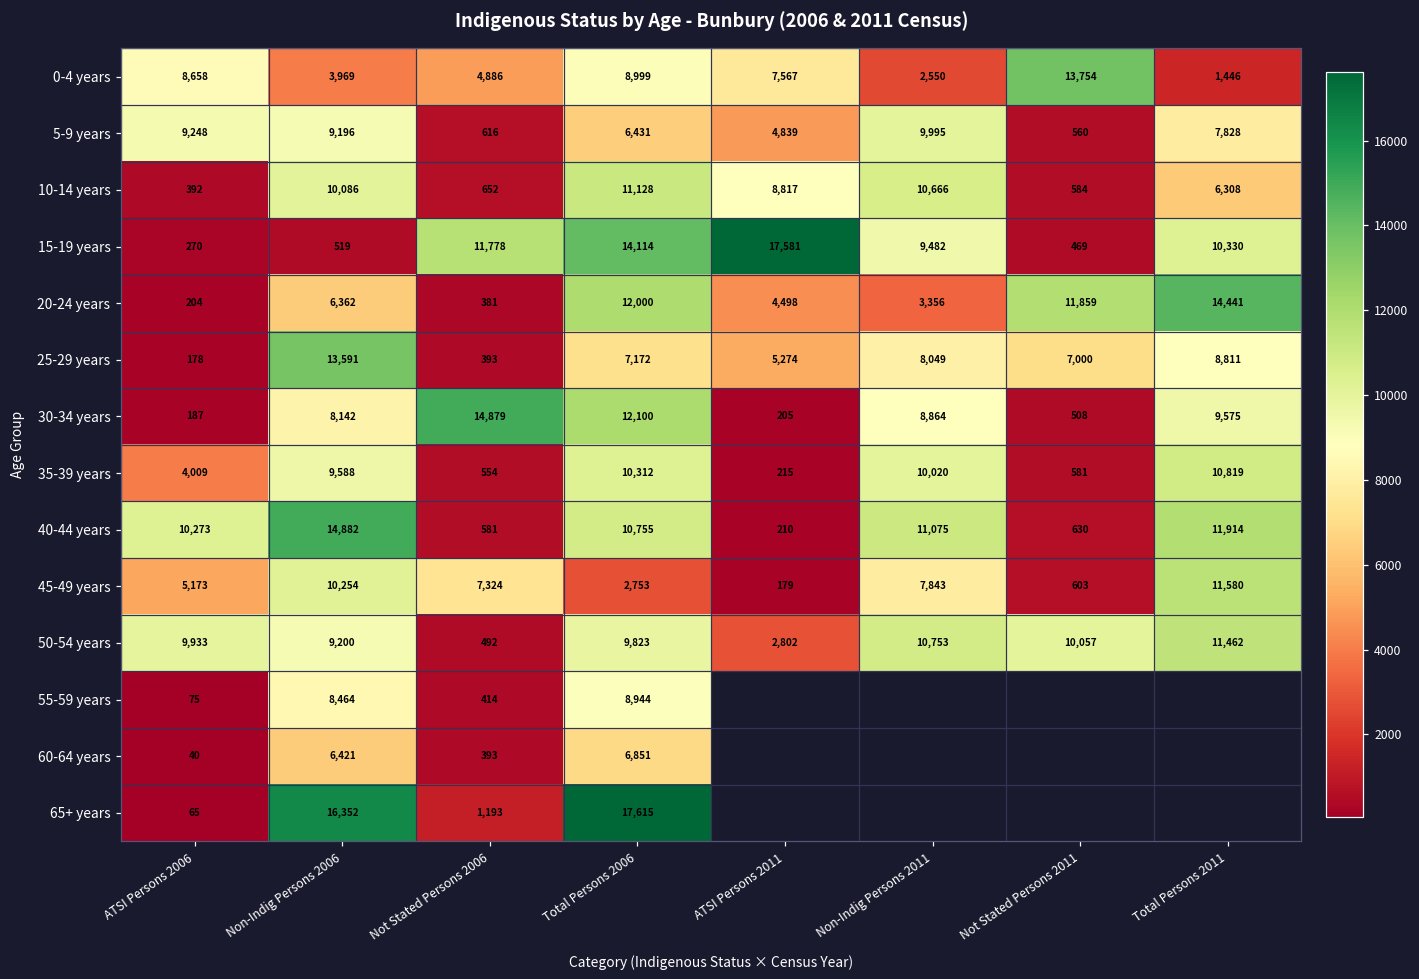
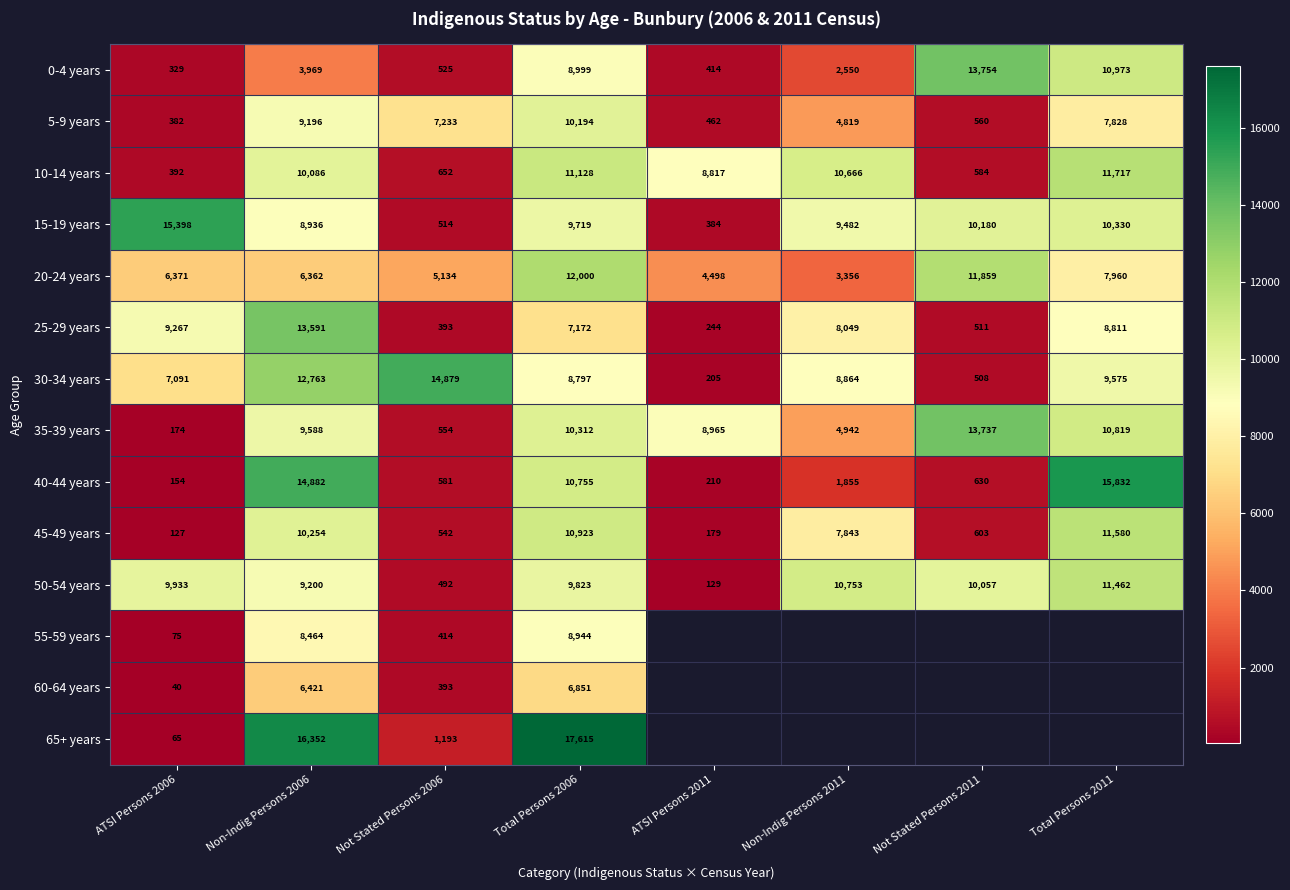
0-4 years, ATSI Persons 2006: 8,658 -> 329
0-4 years, Not Stated Persons 2006: 4,886 -> 525
0-4 years, ATSI Persons 2011: 7,567 -> 414
0-4 years, Total Persons 2011: 1,446 -> 10,973
5-9 years, ATSI Persons 2006: 9,248 -> 382
5-9 years, Not Stated Persons 2006: 616 -> 7,233
5-9 years, Total Persons 2006: 6,431 -> 10,194
5-9 years, ATSI Persons 2011: 4,839 -> 462
5-9 years, Non-Indig Persons 2011: 9,995 -> 4,819
10-14 years, Total Persons 2011: 6,308 -> 11,717
15-19 years, ATSI Persons 2006: 270 -> 15,398
15-19 years, Non-Indig Persons 2006: 519 -> 8,936
15-19 years, Not Stated Persons 2006: 11,778 -> 514
15-19 years, Total Persons 2006: 14,114 -> 9,719
15-19 years, ATSI Persons 2011: 17,581 -> 384
15-19 years, Not Stated Persons 2011: 469 -> 10,180
20-24 years, ATSI Persons 2006: 204 -> 6,371
20-24 years, Not Stated Persons 2006: 381 -> 5,134
20-24 years, Total Persons 2011: 14,441 -> 7,960
25-29 years, ATSI Persons 2006: 178 -> 9,267
25-29 years, ATSI Persons 2011: 5,274 -> 244
25-29 years, Not Stated Persons 2011: 7,000 -> 511
30-34 years, ATSI Persons 2006: 187 -> 7,091
30-34 years, Non-Indig Persons 2006: 8,142 -> 12,763
30-34 years, Total Persons 2006: 12,100 -> 8,797
35-39 years, ATSI Persons 2006: 4,009 -> 174
35-39 years, ATSI Persons 2011: 215 -> 8,965
35-39 years, Non-Indig Persons 2011: 10,020 -> 4,942
35-39 years, Not Stated Persons 2011: 581 -> 13,737
40-44 years, ATSI Persons 2006: 10,273 -> 154
40-44 years, Non-Indig Persons 2011: 11,075 -> 1,855
40-44 years, Total Persons 2011: 11,914 -> 15,832
45-49 years, ATSI Persons 2006: 5,173 -> 127
45-49 years, Not Stated Persons 2006: 7,324 -> 542
45-49 years, Total Persons 2006: 2,753 -> 10,923
50-54 years, ATSI Persons 2011: 2,802 -> 129
